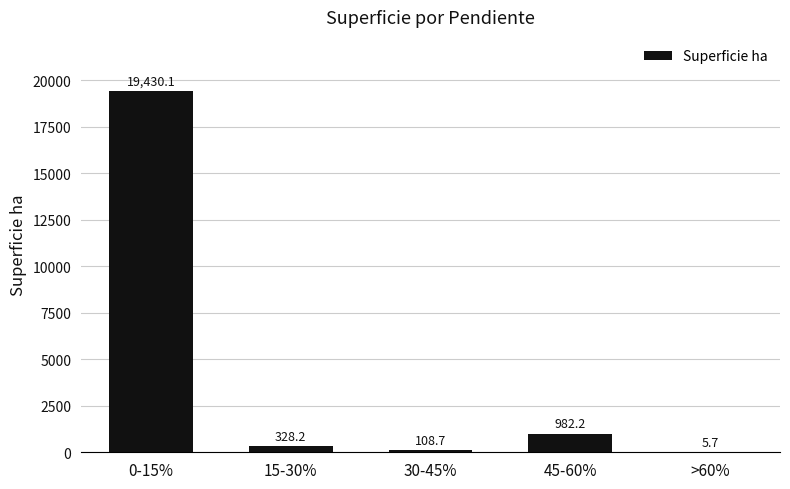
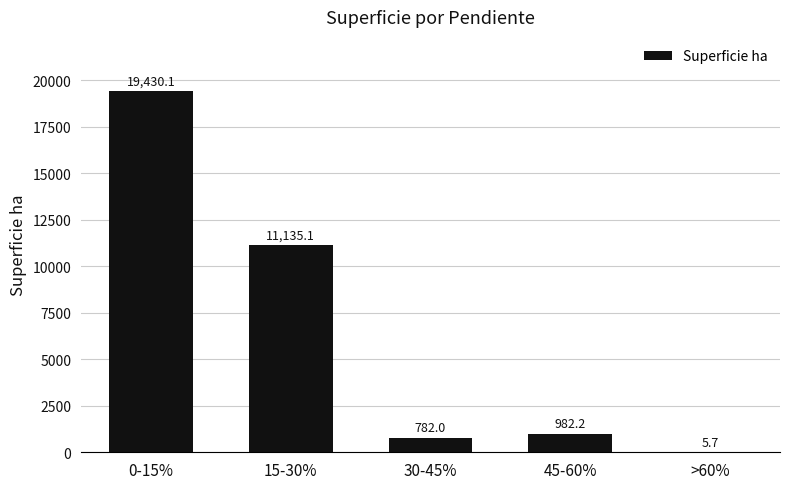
15-30%: 328.2 -> 11,135.1
30-45%: 108.7 -> 782.0
